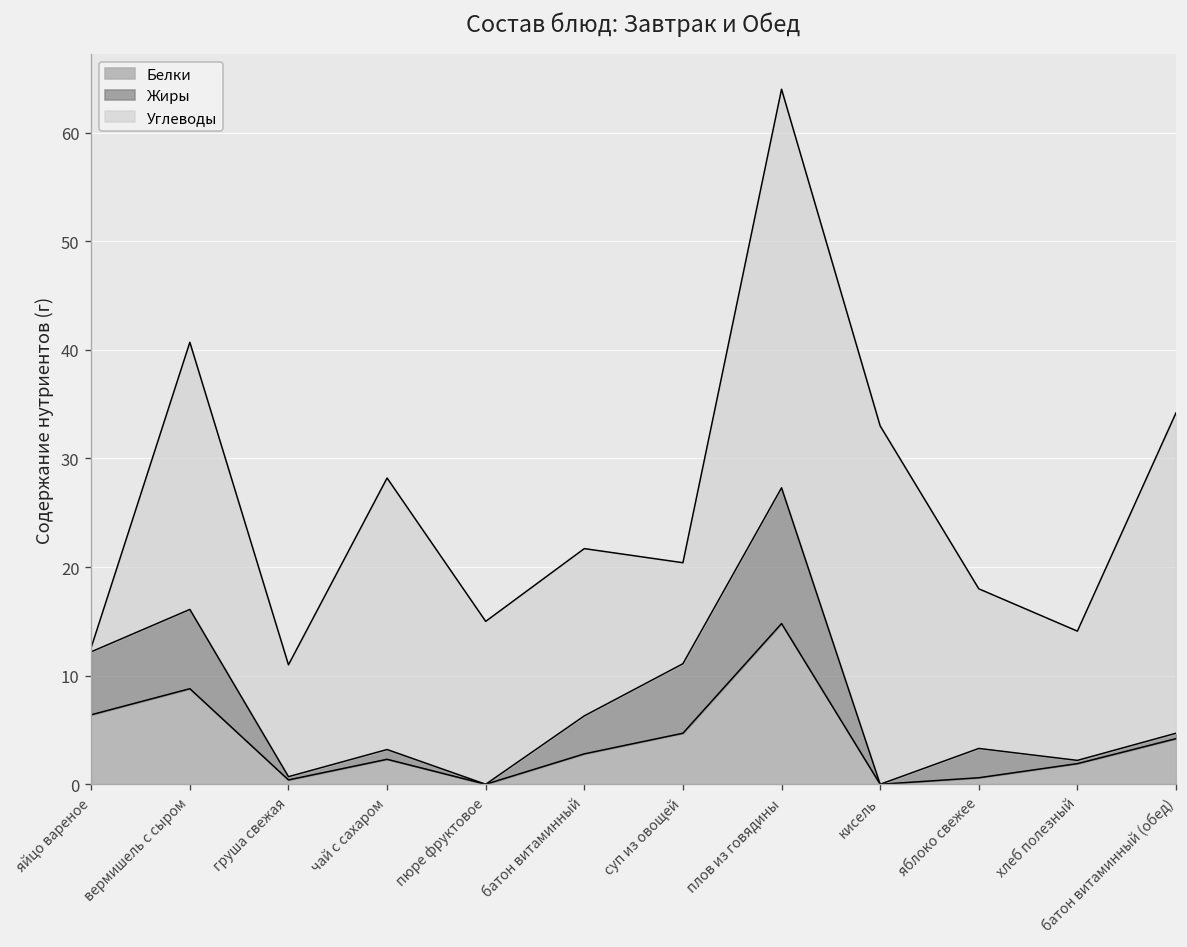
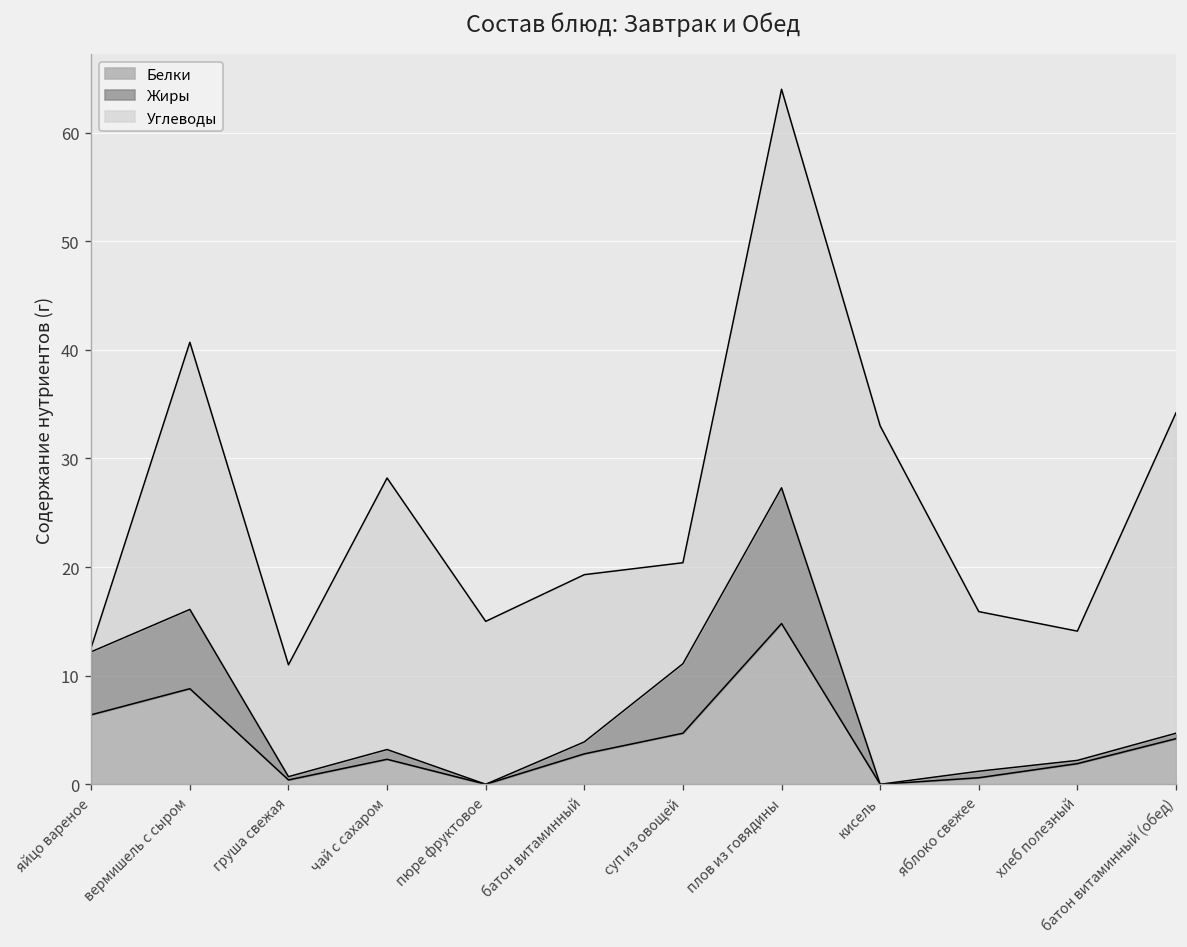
Жиры, батон витаминный: 4 -> 1
Жиры, яблоко свежее: 3 -> 1
